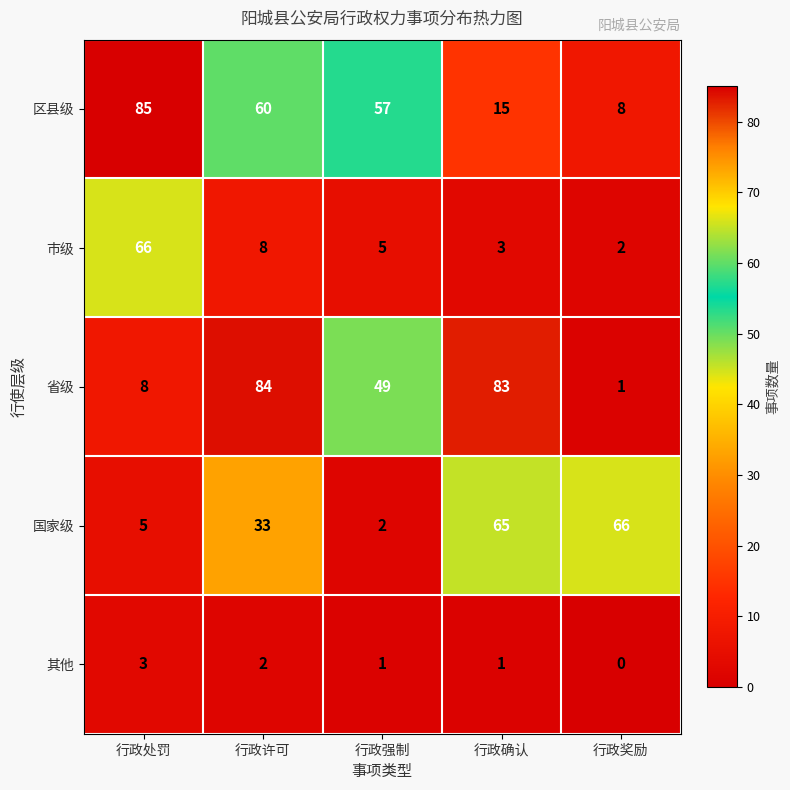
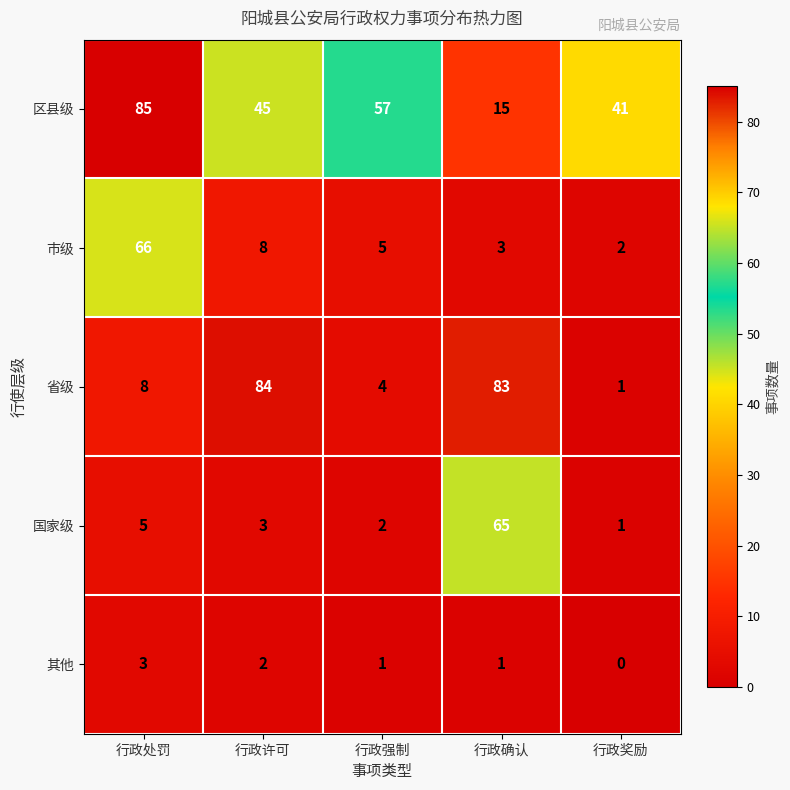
区县级, 行政许可: 60 -> 45
区县级, 行政奖励: 8 -> 41
省级, 行政强制: 49 -> 4
国家级, 行政许可: 33 -> 3
国家级, 行政奖励: 66 -> 1
